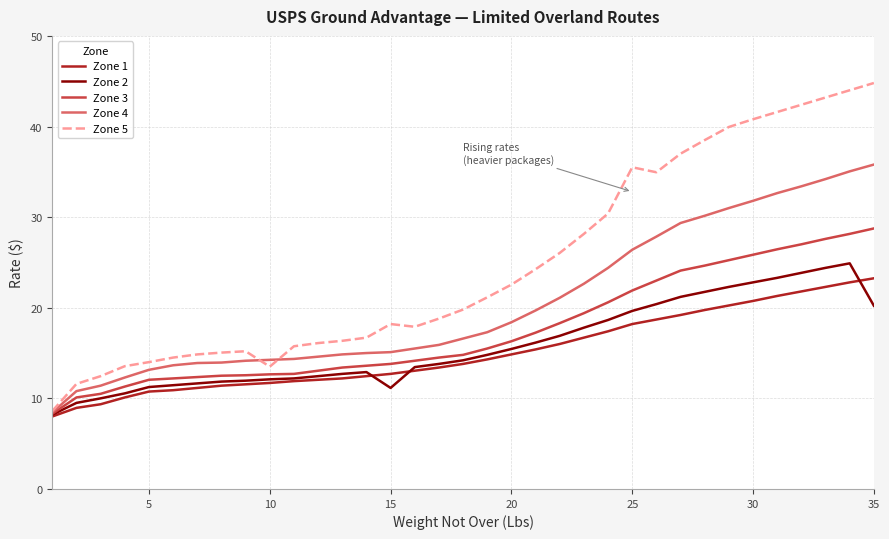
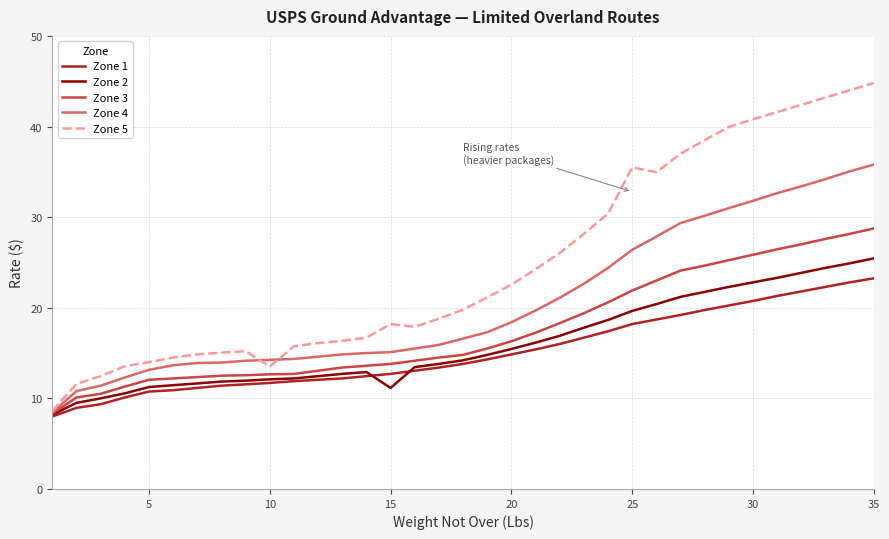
Zone 2, 35: 20 -> 25
